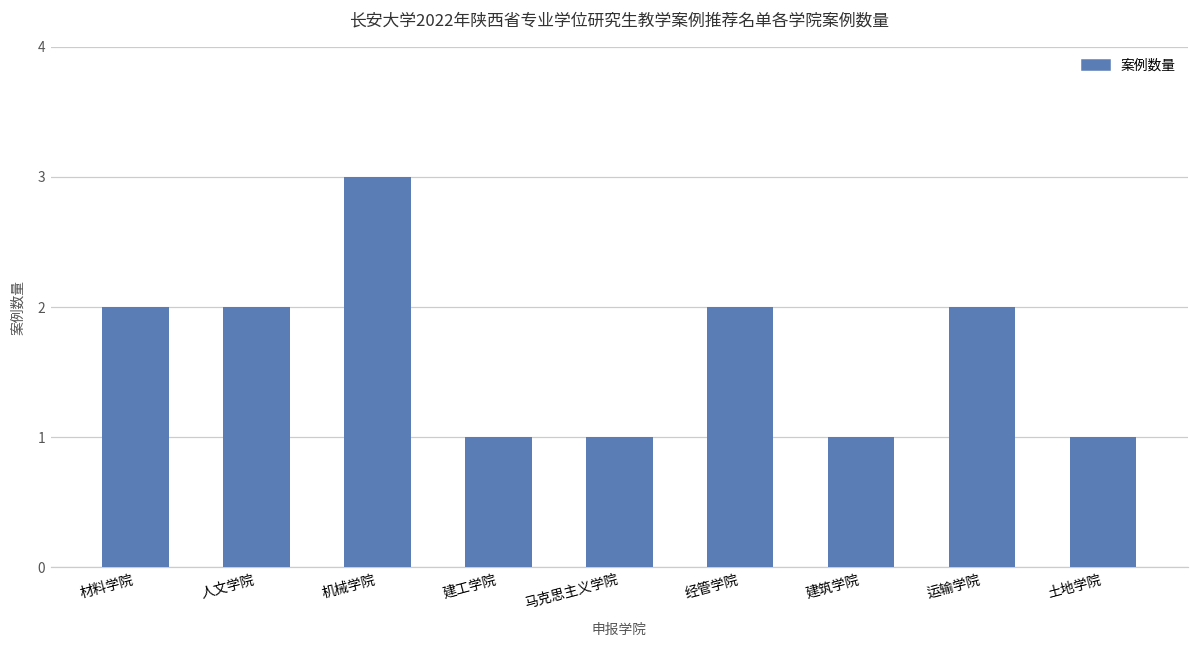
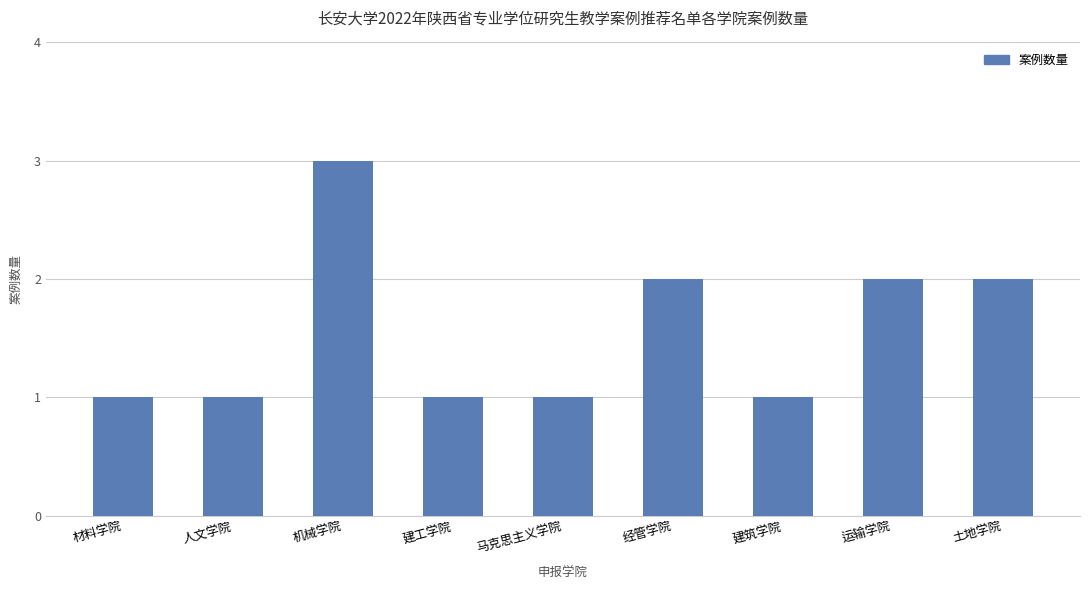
材料学院: 2 -> 1
人文学院: 2 -> 1
土地学院: 1 -> 2
